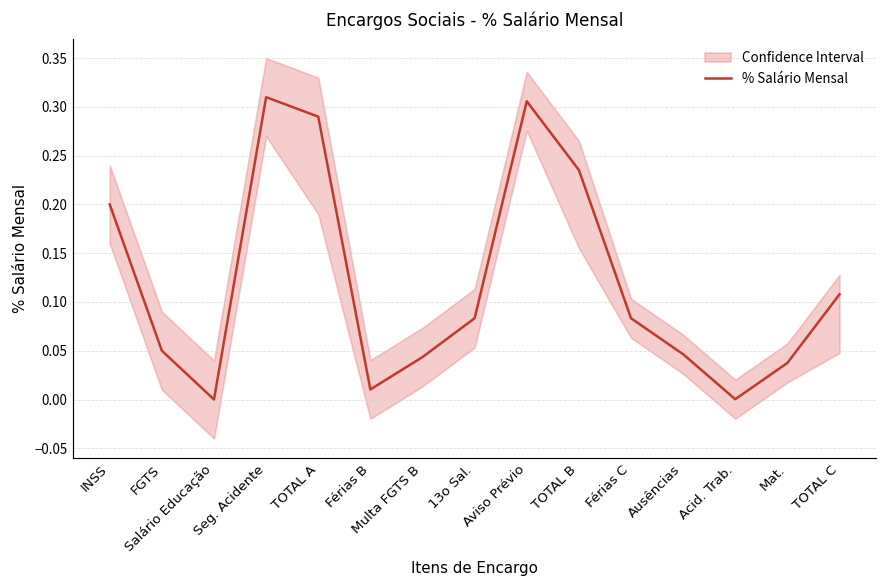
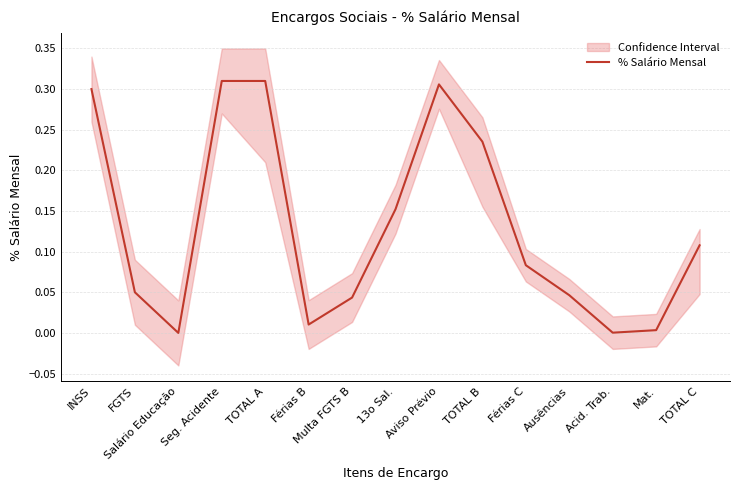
% Salário Mensal, INSS: 0.2 -> 0.3
% Salário Mensal, TOTAL A: 0.29 -> 0.31
% Salário Mensal, 13o Sal.: 0.08 -> 0.15
% Salário Mensal, Mat.: 0.04 -> 0.00
